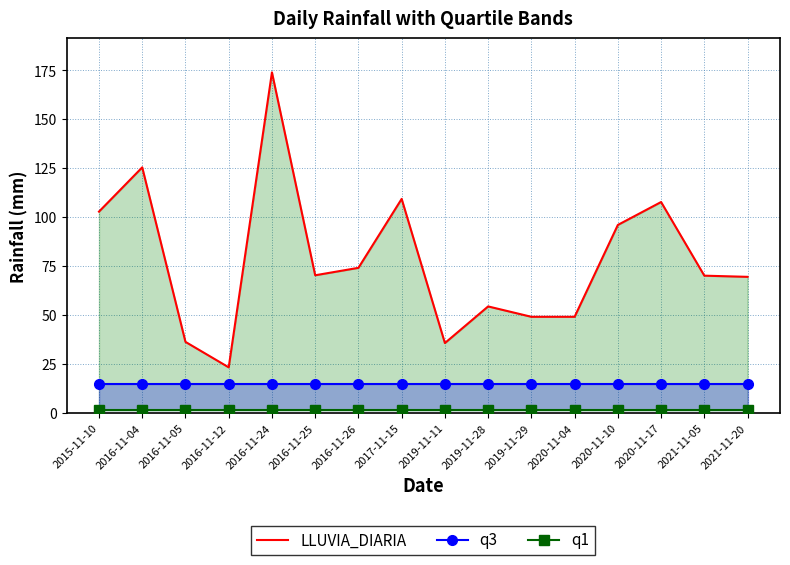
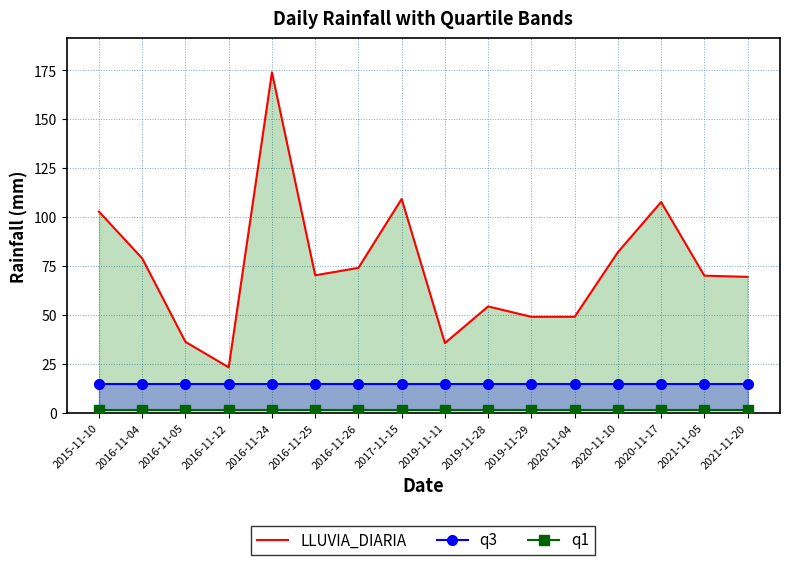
LLUVIA_DIARIA, 2016-11-04: 126 -> 79
LLUVIA_DIARIA, 2020-11-10: 96 -> 82
